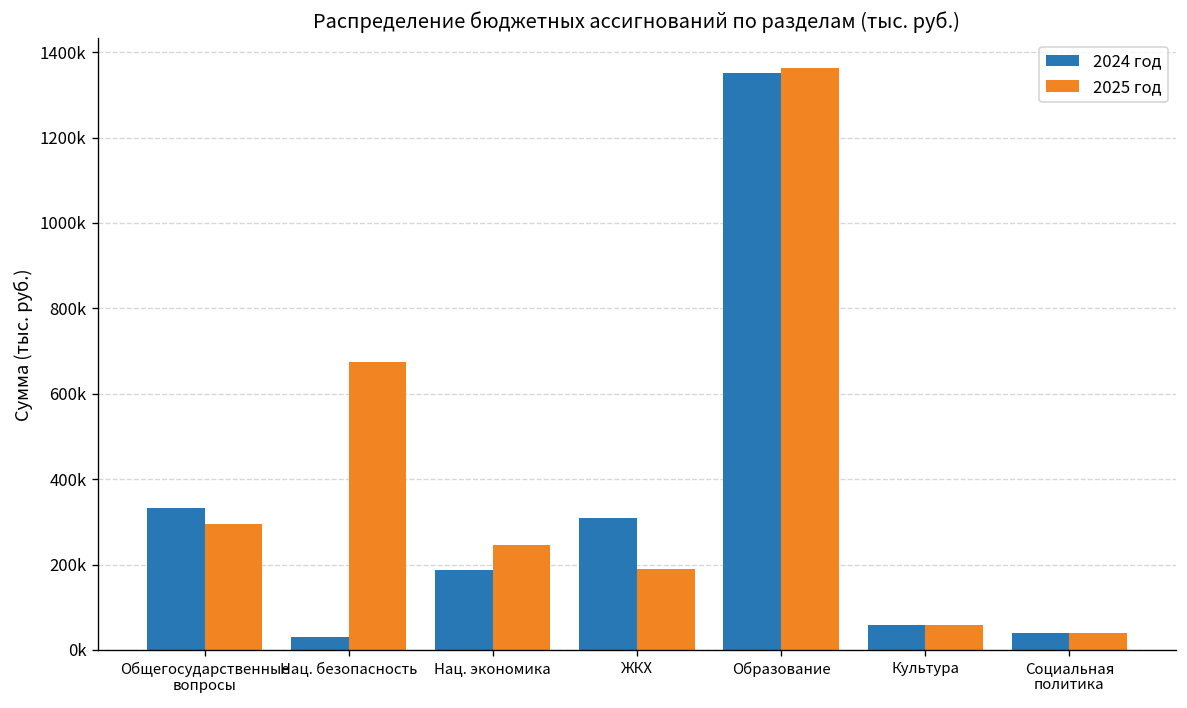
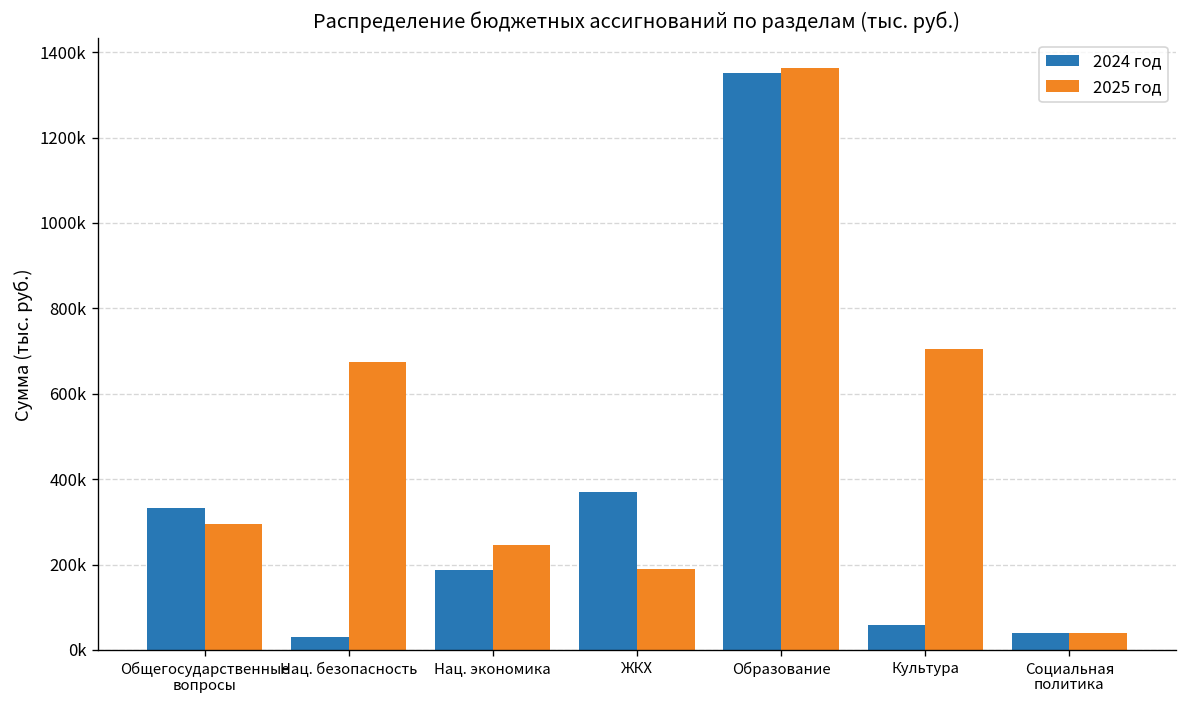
2024 год, ЖКХ: 310000 -> 370000
2025 год, Культура: 60000 -> 700000
